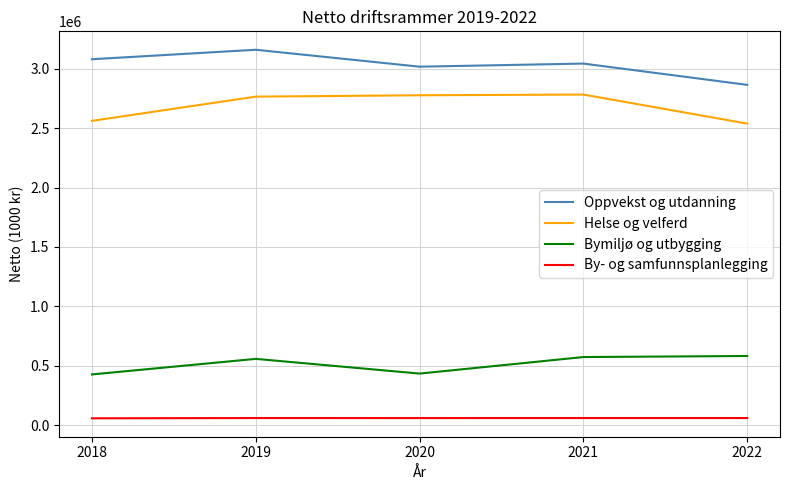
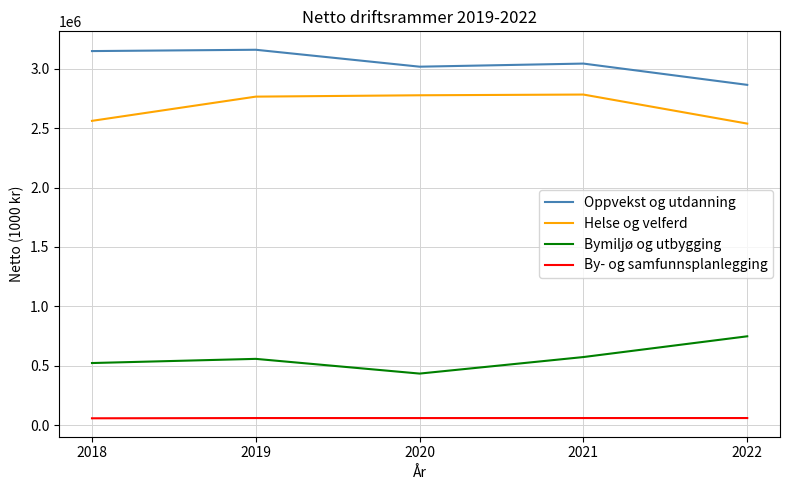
Oppvekst og utdanning, 2018: 3080000 -> 3150000
Bymiljø og utbygging, 2018: 430000 -> 520000
Bymiljø og utbygging, 2022: 580000 -> 750000
